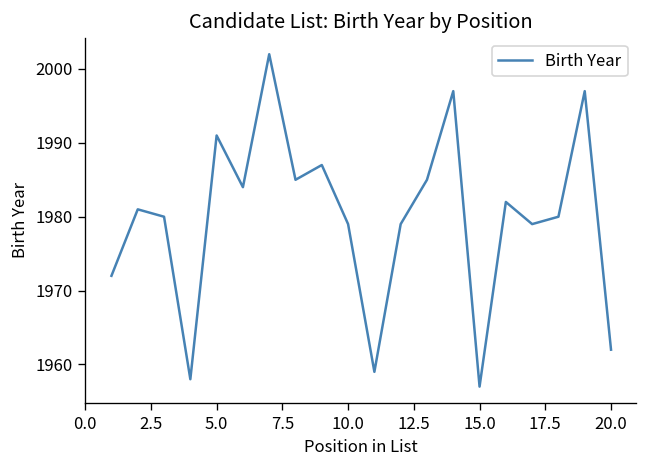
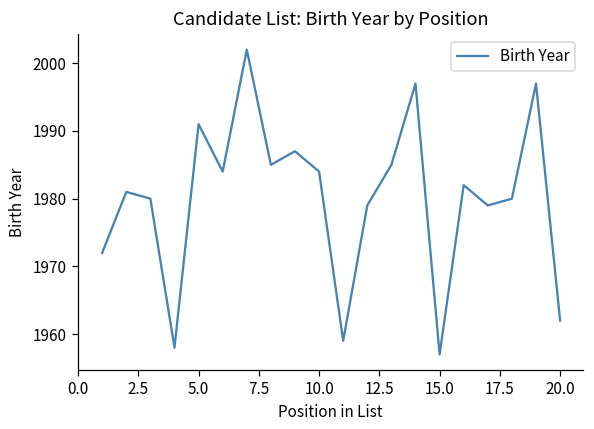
10.0: 1979 -> 1984
